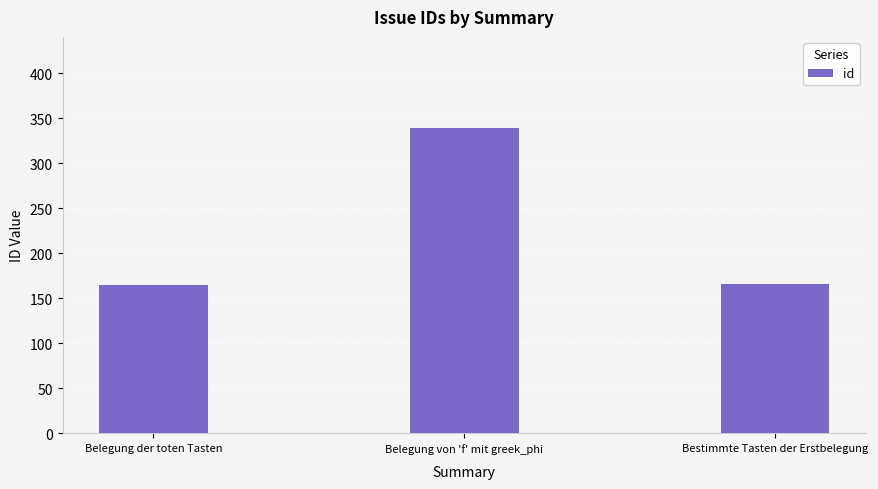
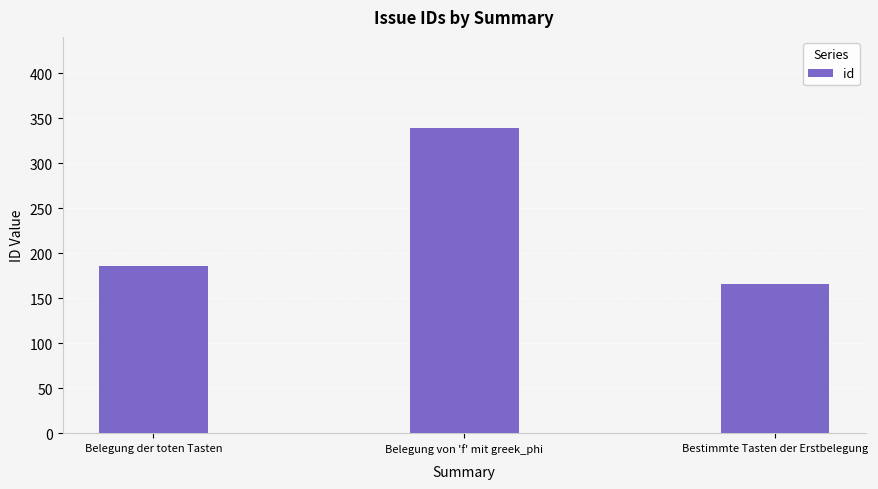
Belegung der toten Tasten: 170 -> 190
